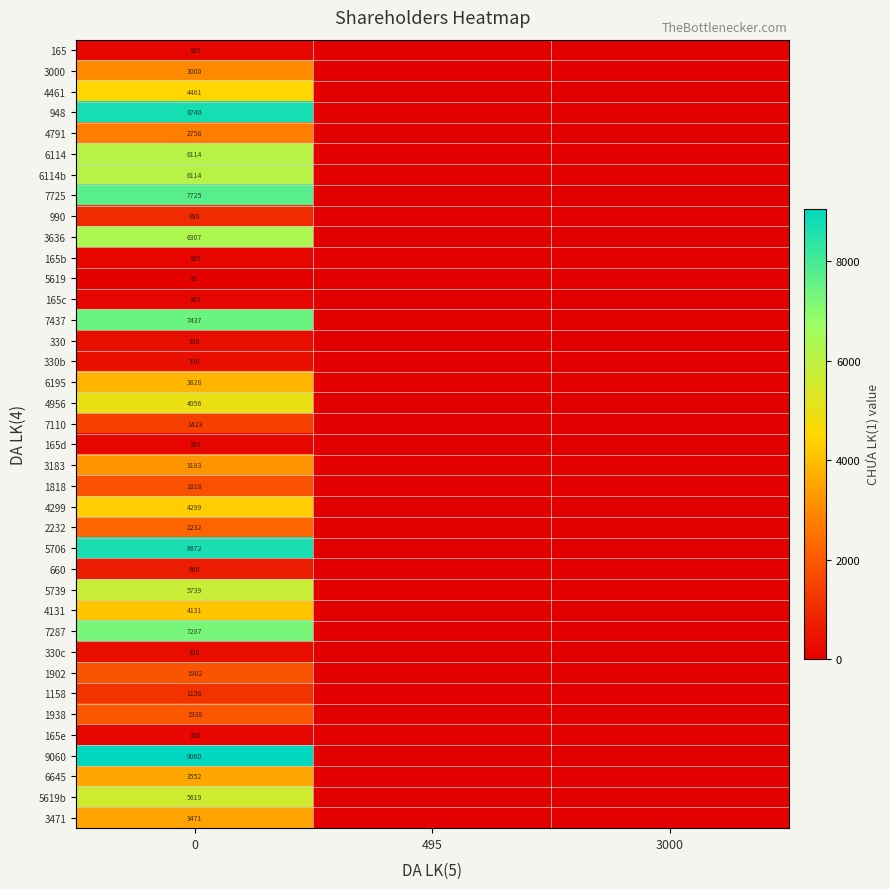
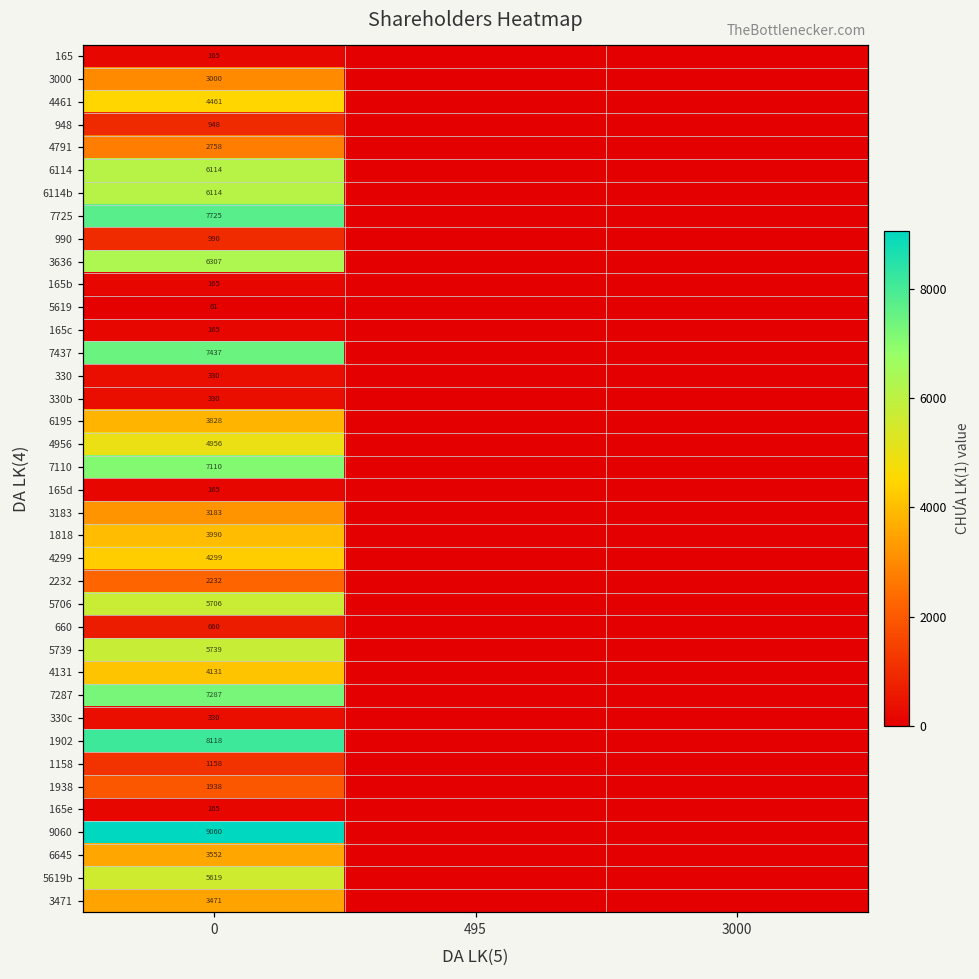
948, 0: 8740 -> 948
7110, 0: 1423 -> 7110
1818, 0: 1818 -> 3990
5706, 0: 8672 -> 5706
1902, 0: 1902 -> 8118
